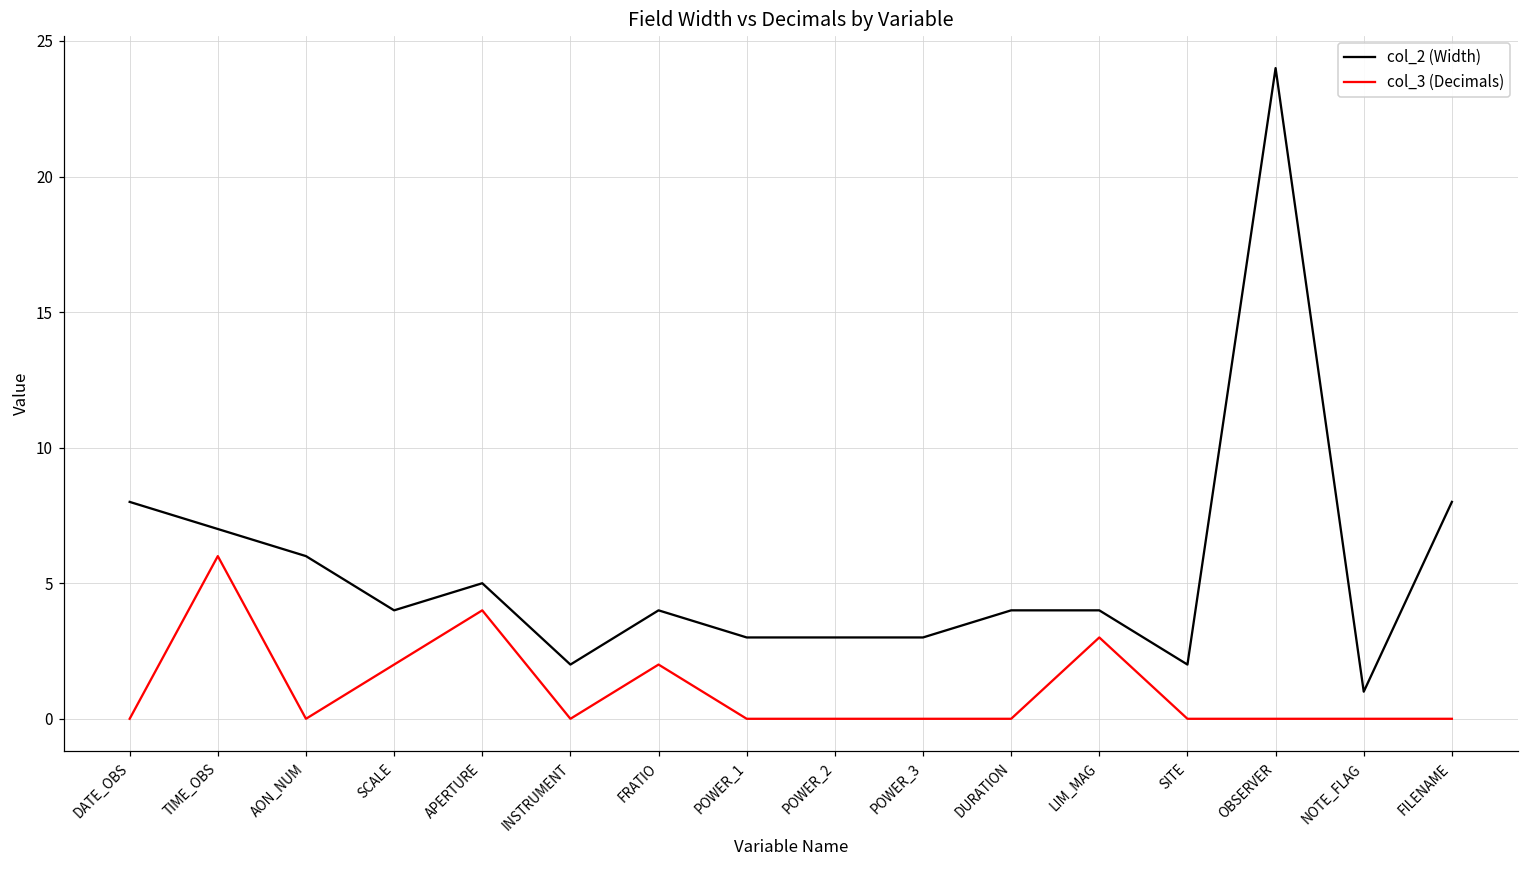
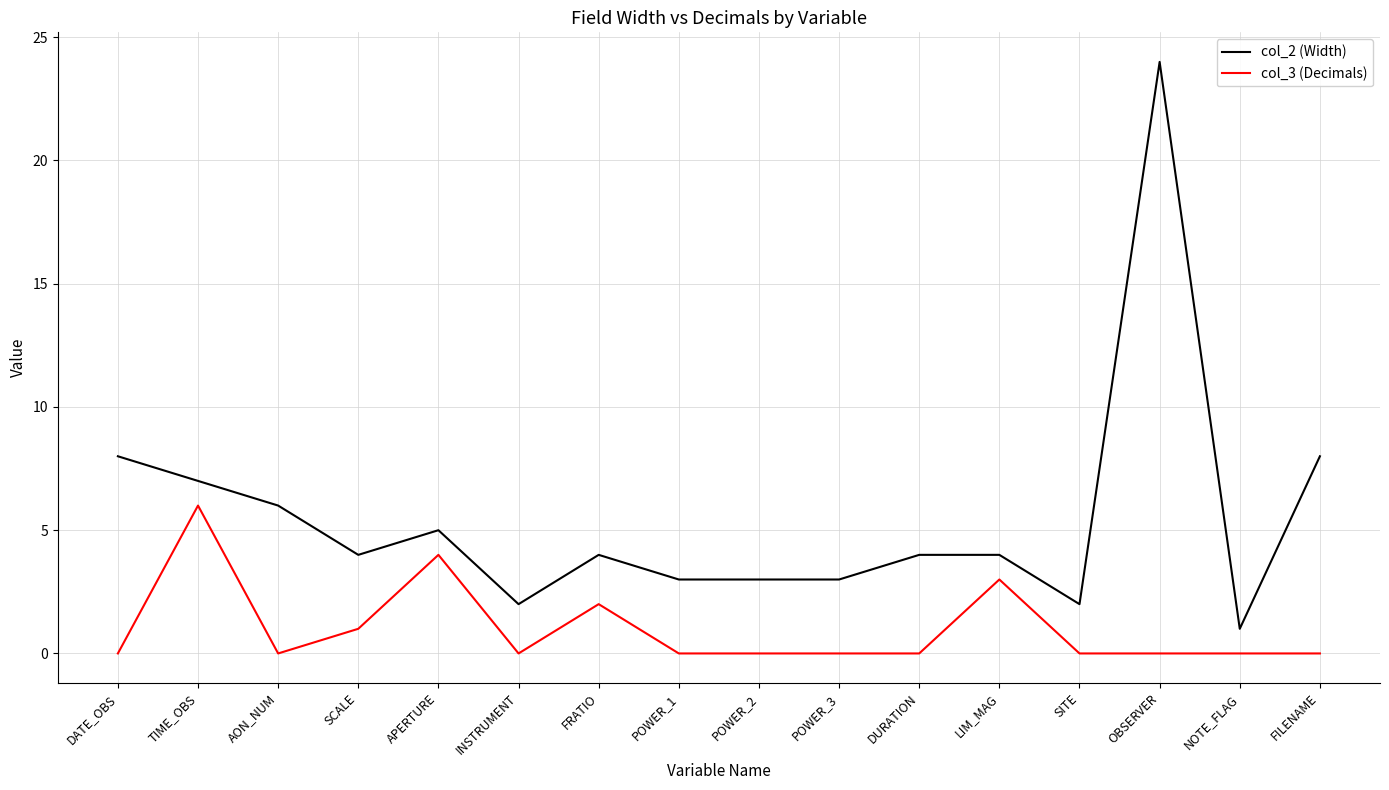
col_3 (Decimals), SCALE: 2 -> 1
